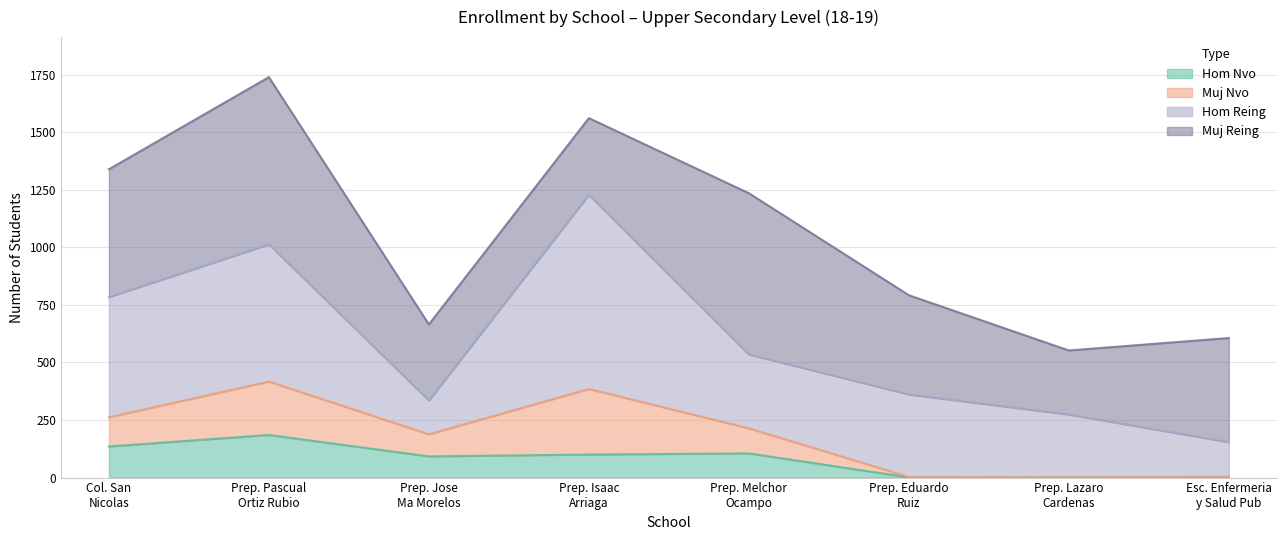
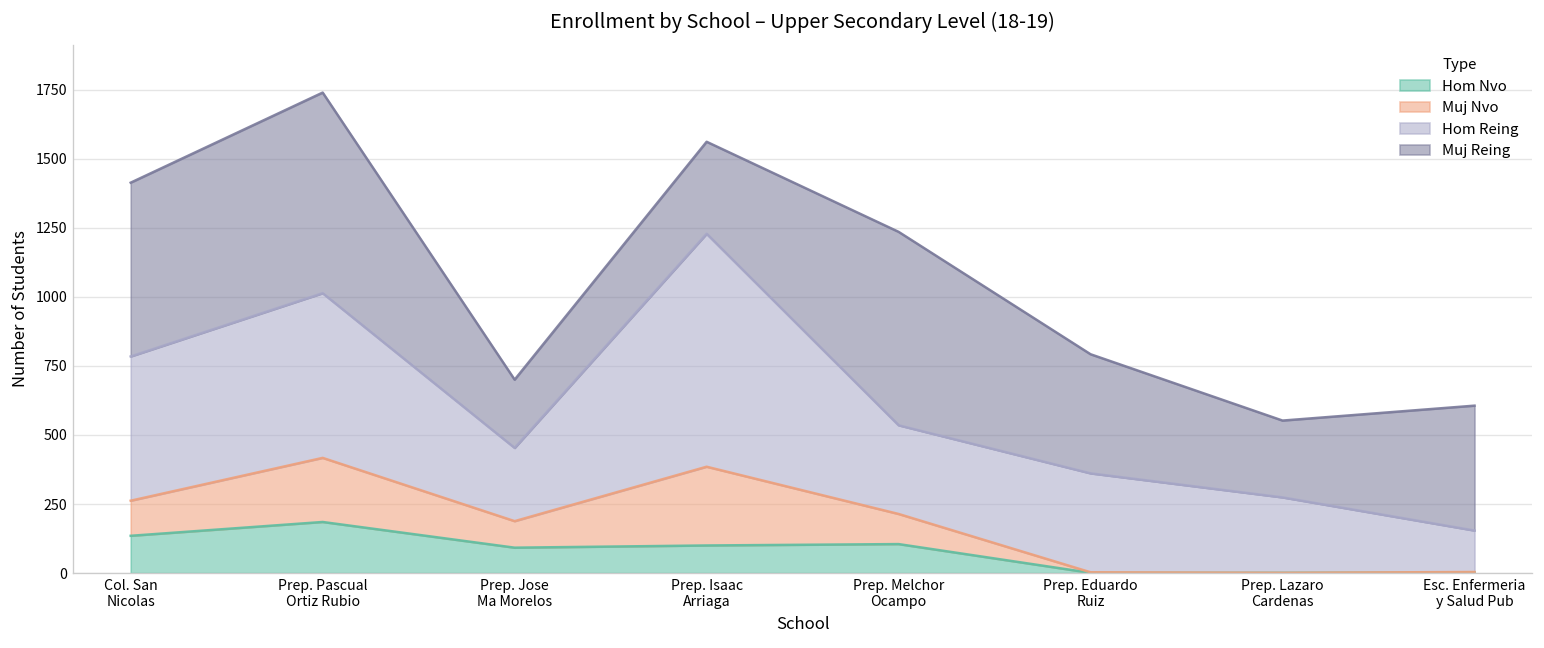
Muj Reing, Col. San Nicolas: 560 -> 630
Hom Reing, Prep. Jose Ma Morelos: 150 -> 270
Muj Reing, Prep. Jose Ma Morelos: 330 -> 250
